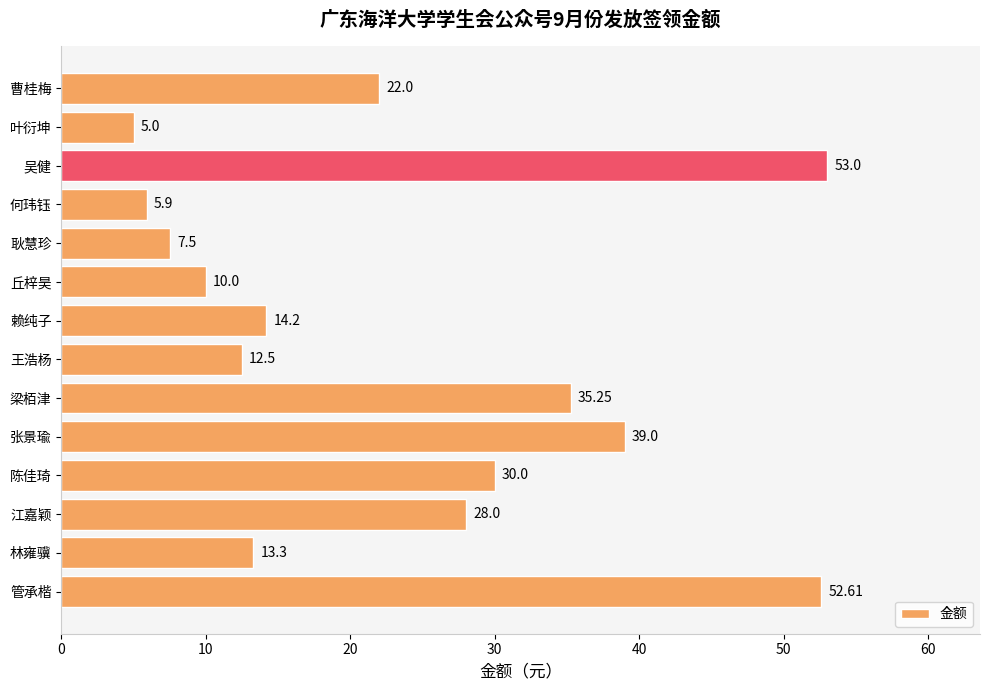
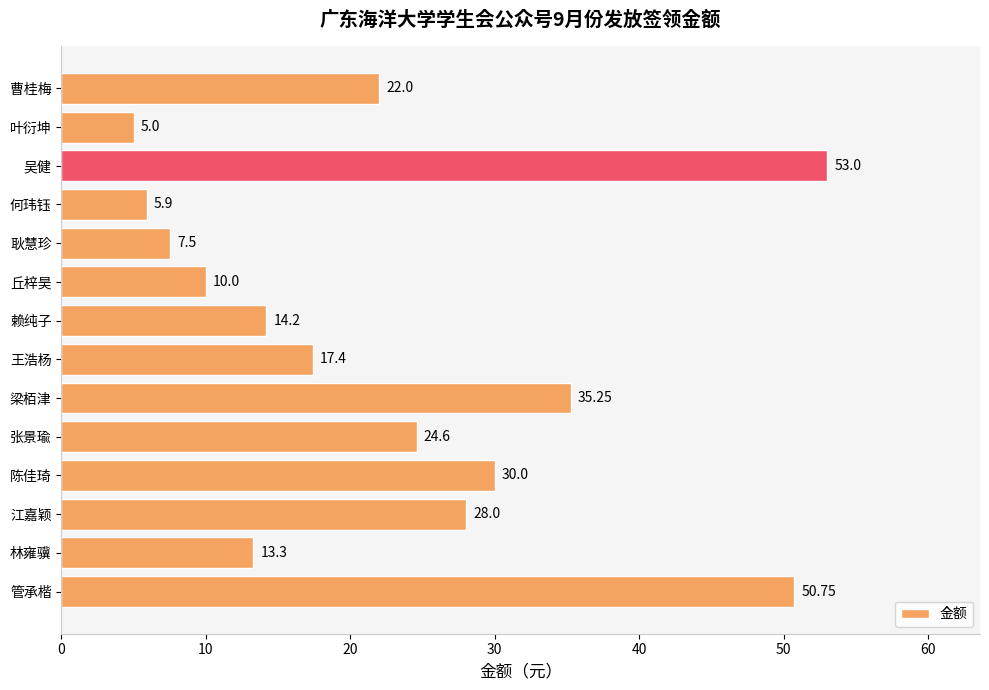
王浩杨: 12.5 -> 17.4
张景瑜: 39.0 -> 24.6
管承楷: 52.61 -> 50.75
